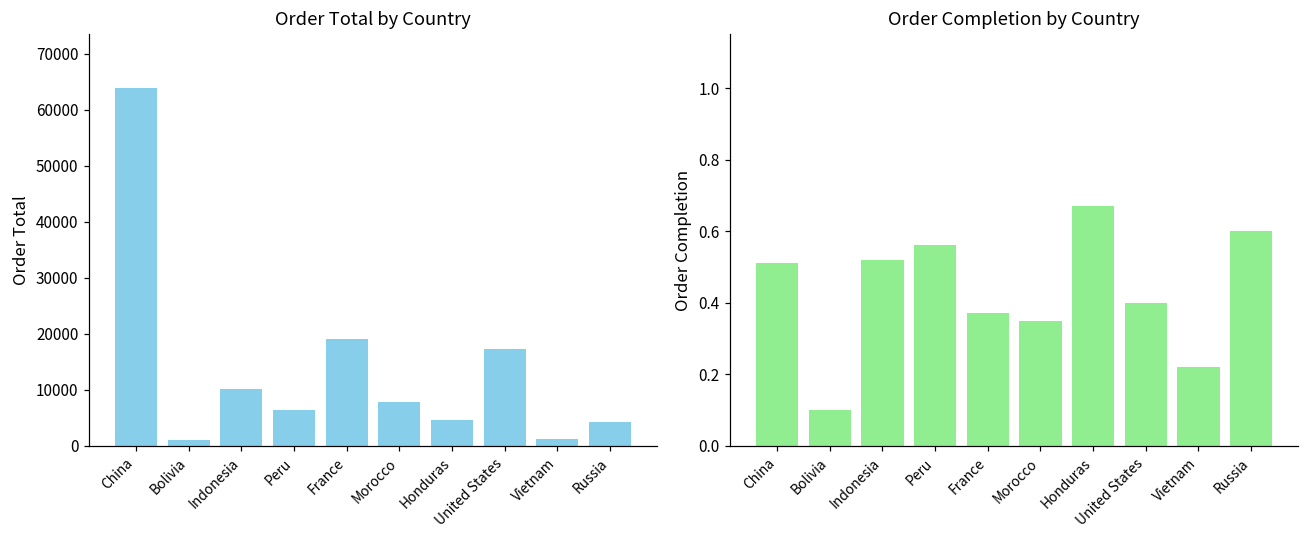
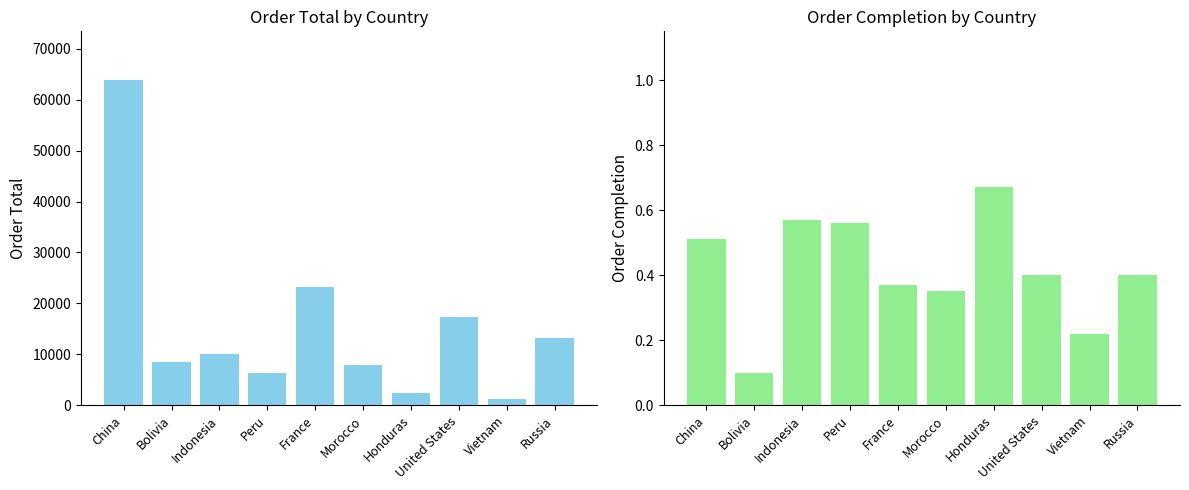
Order Total by Country, Bolivia: 1000 -> 8000
Order Total by Country, France: 19000 -> 23000
Order Total by Country, Honduras: 5000 -> 2000
Order Total by Country, Russia: 4000 -> 13000
Order Completion by Country, Indonesia: 0.52 -> 0.57
Order Completion by Country, Russia: 0.6 -> 0.4
